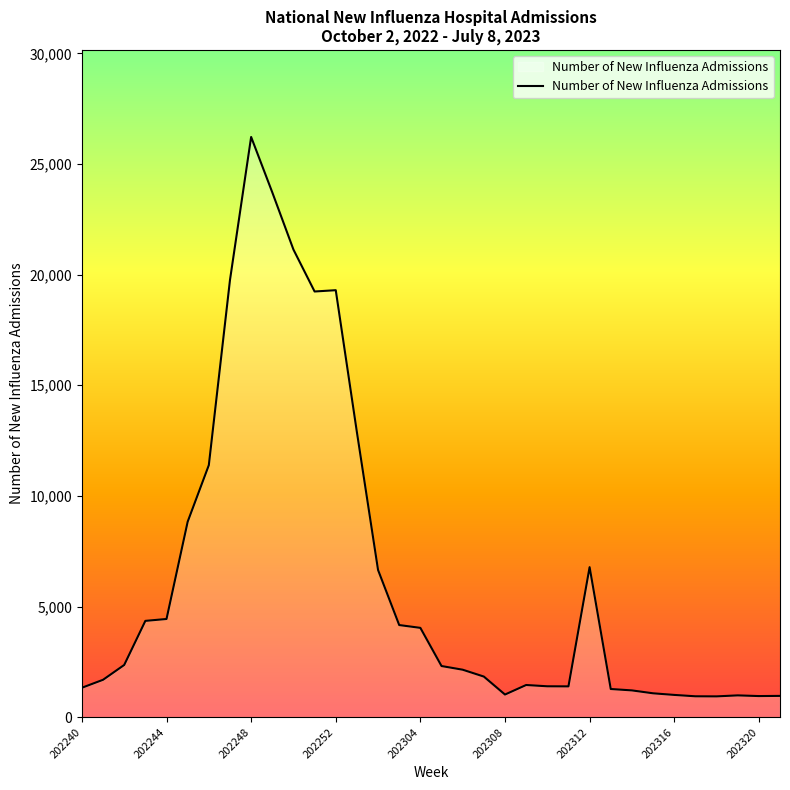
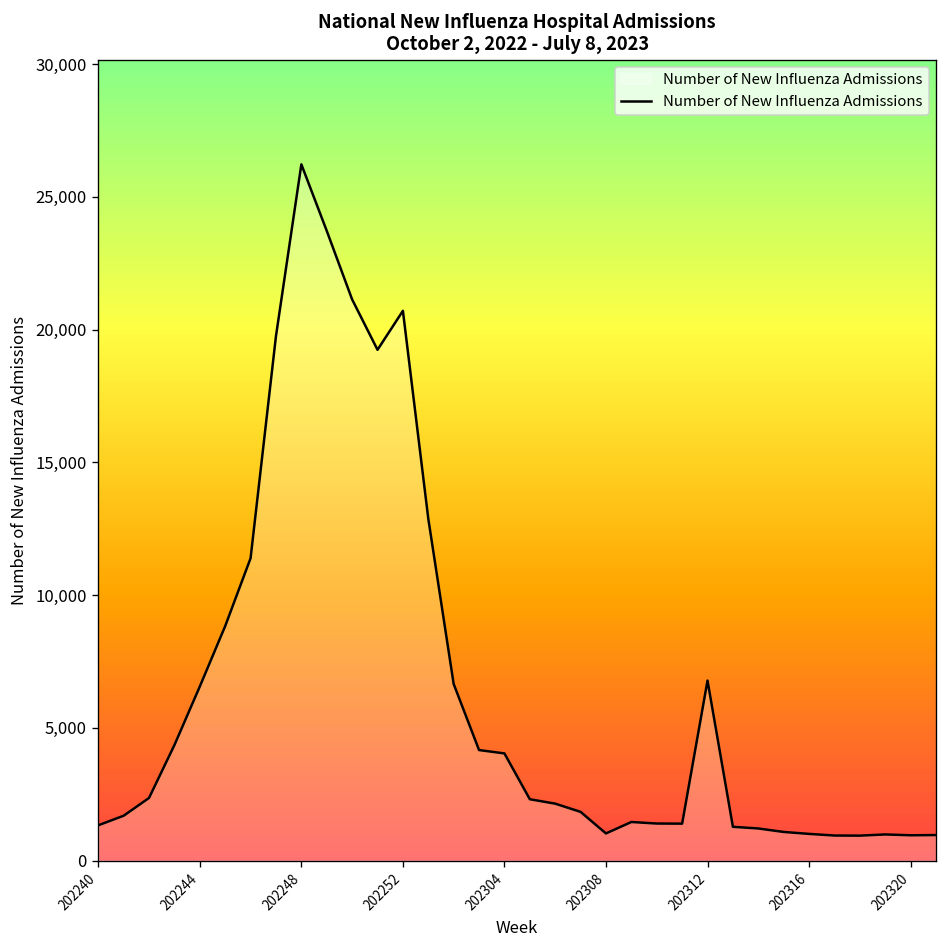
202244: 4,400 -> 6,600
202252: 19,300 -> 20,700
